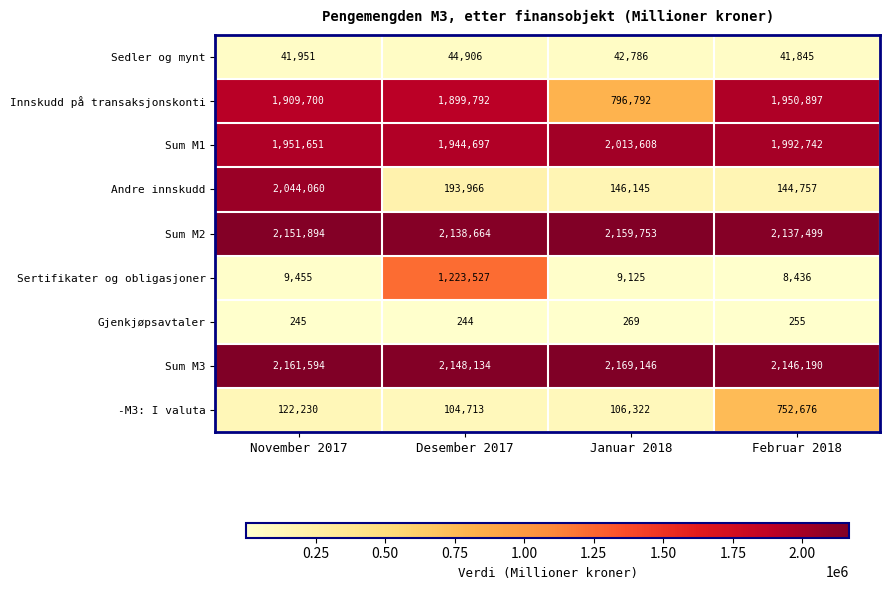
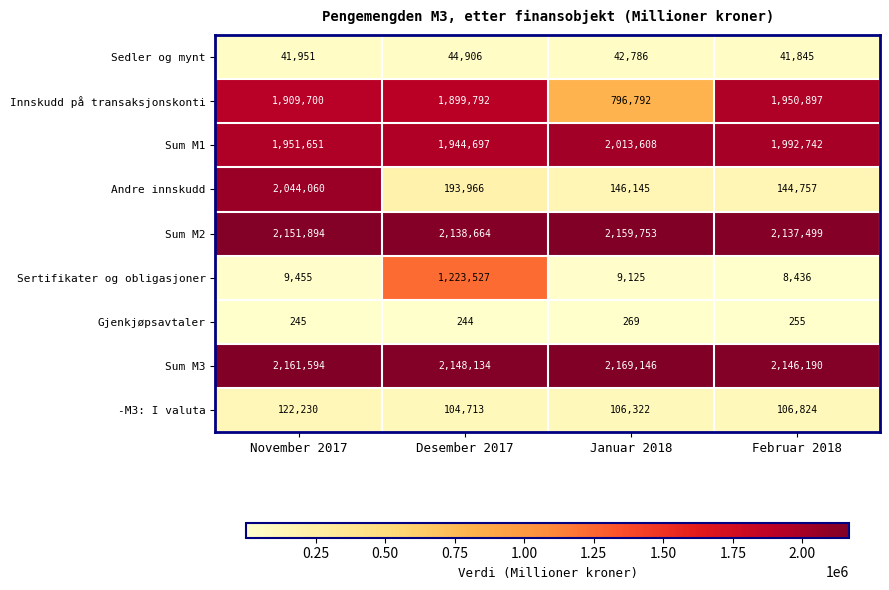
-M3: I valuta, Februar 2018: 752,676 -> 106,824
